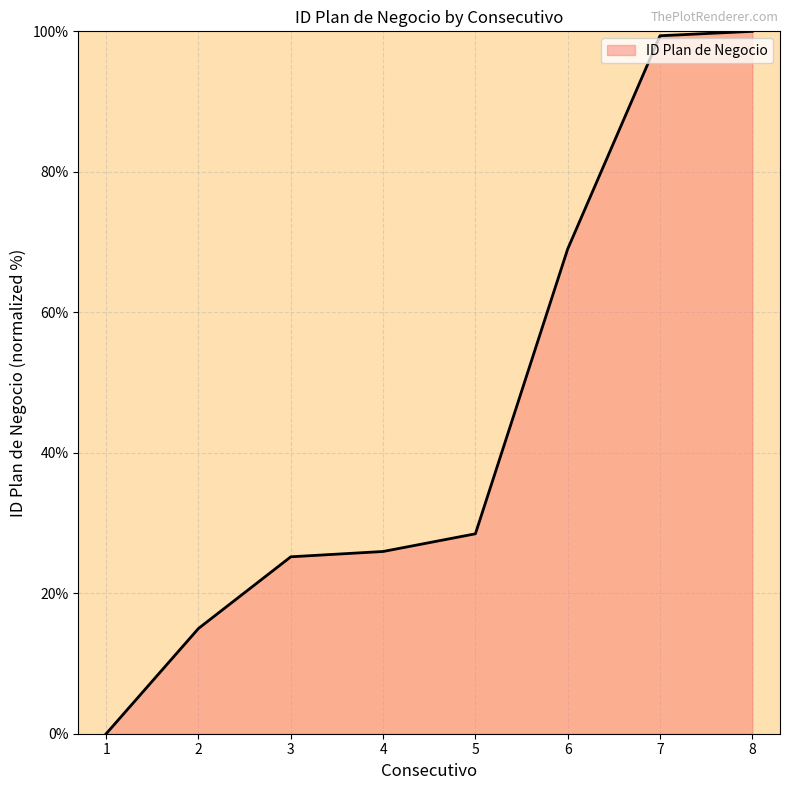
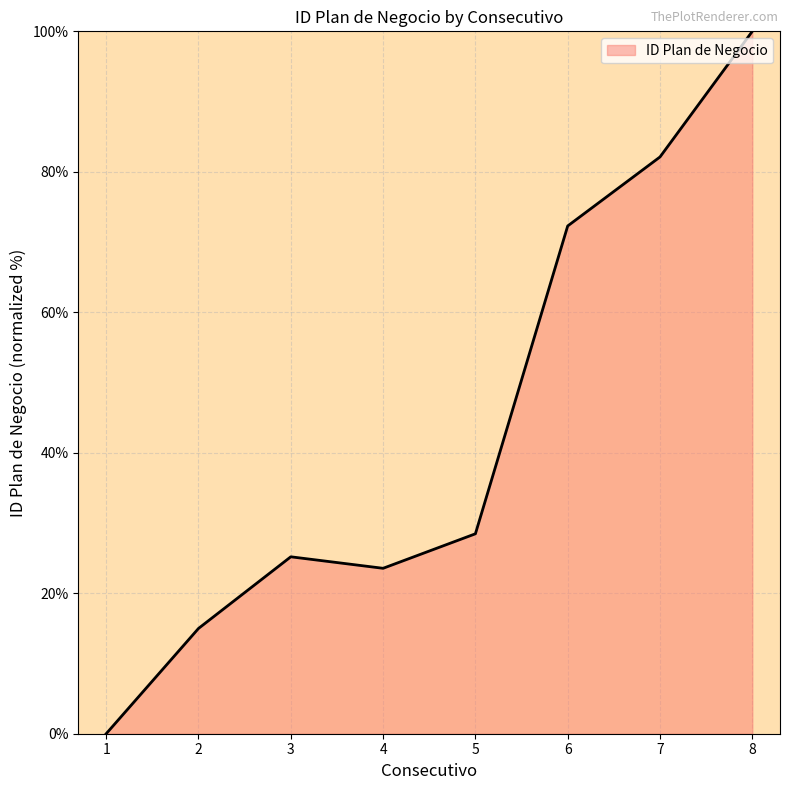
4: 26% -> 24%
6: 69% -> 72%
7: 99% -> 82%
